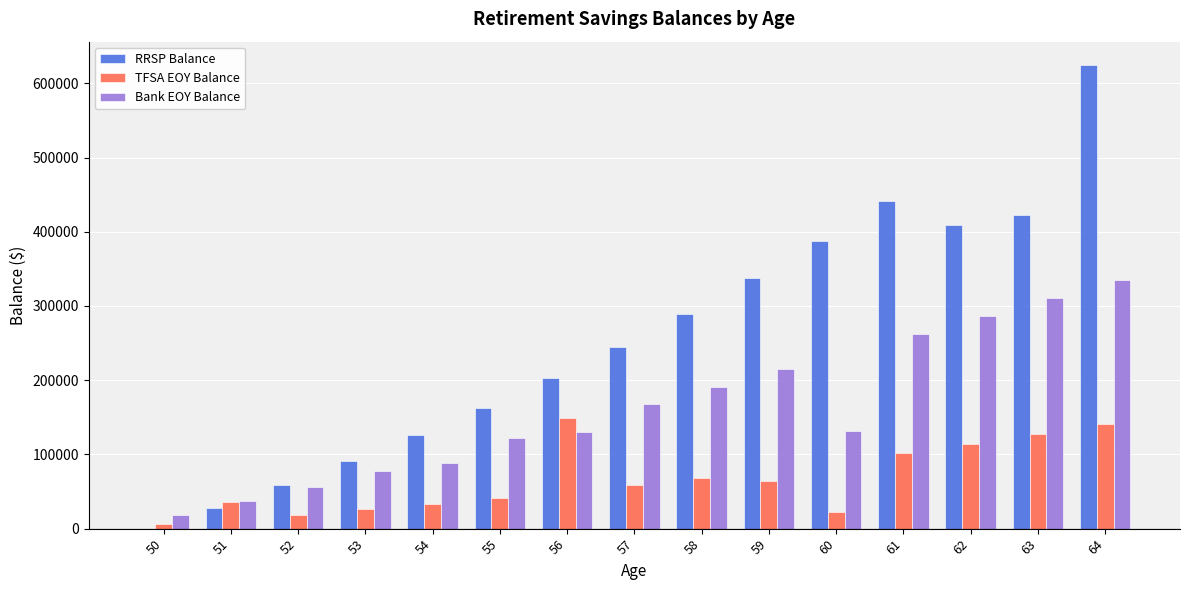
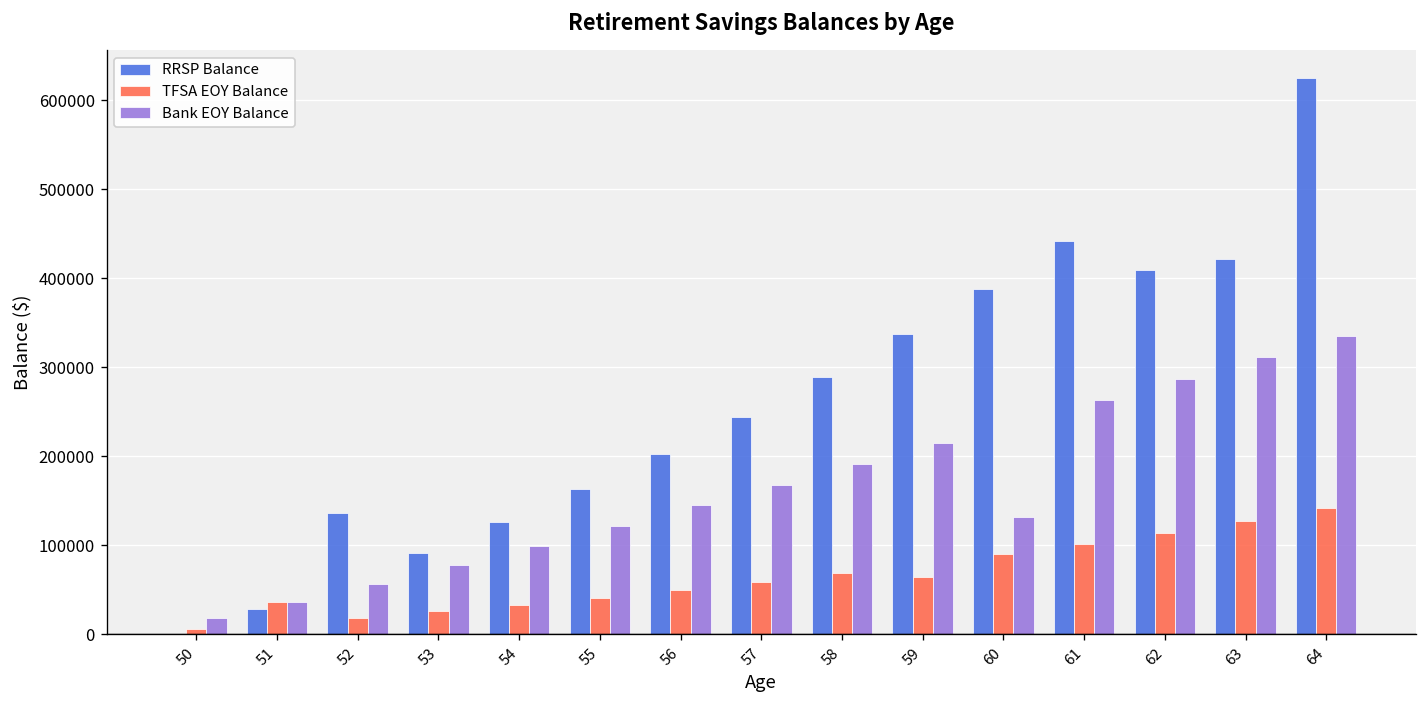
RRSP Balance, 52: 60000 -> 140000
Bank EOY Balance, 54: 90000 -> 100000
TFSA EOY Balance, 56: 150000 -> 50000
Bank EOY Balance, 56: 130000 -> 140000
TFSA EOY Balance, 60: 20000 -> 90000
